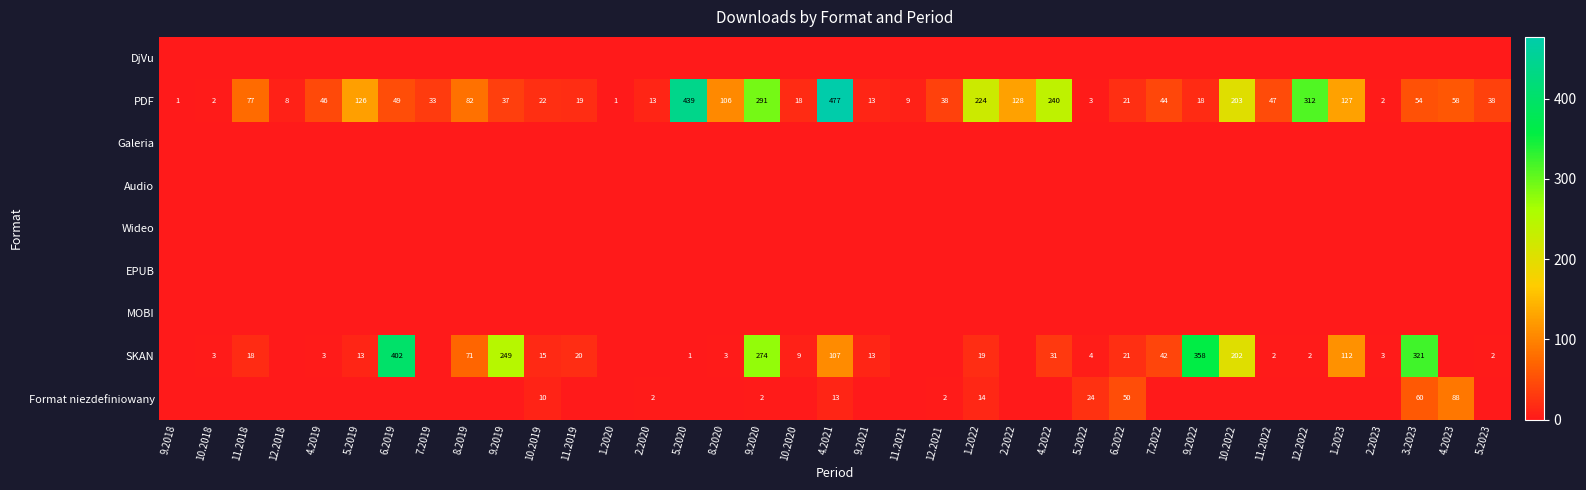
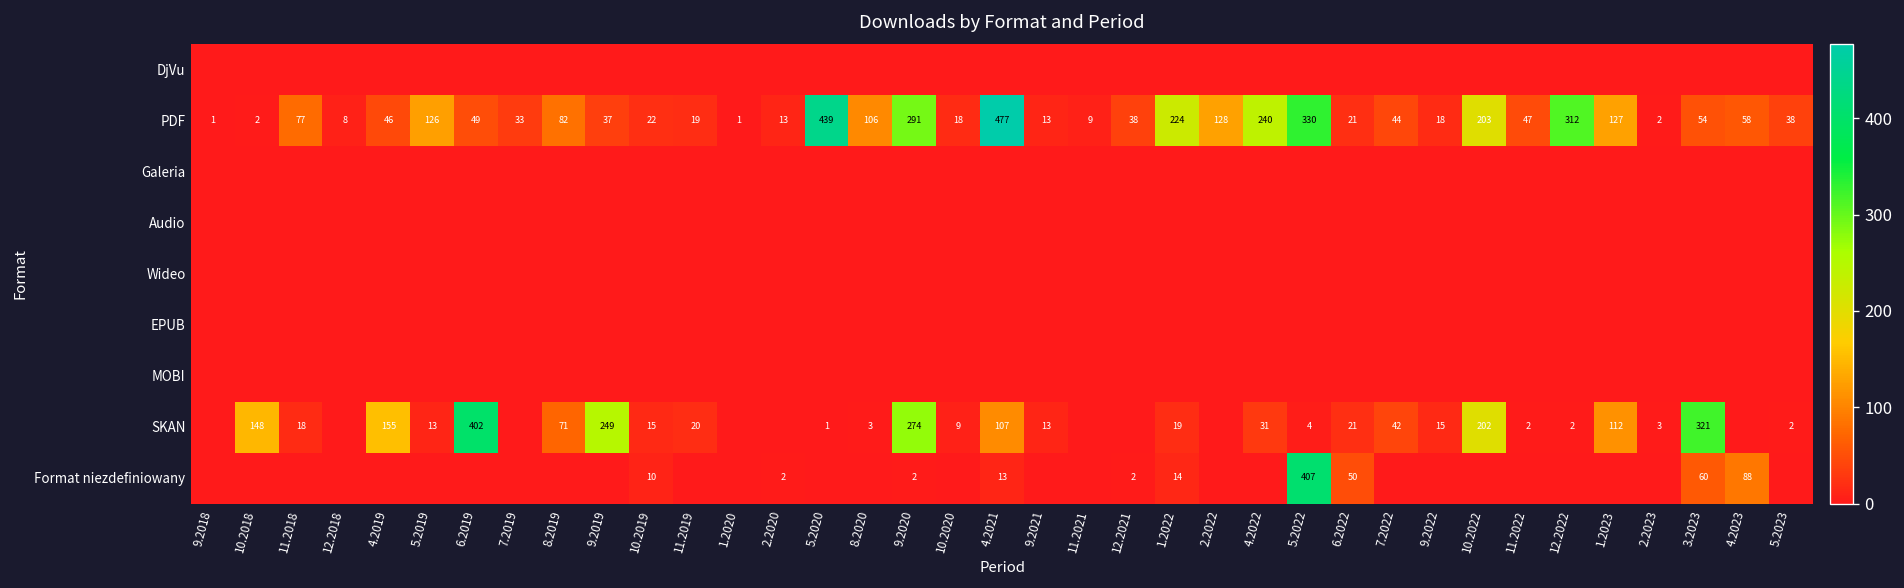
PDF, 5.2022: 3 -> 330
SKAN, 10.2018: 3 -> 148
SKAN, 4.2019: 3 -> 155
SKAN, 9.2022: 358 -> 15
Format niezdefiniowany, 5.2022: 24 -> 407
